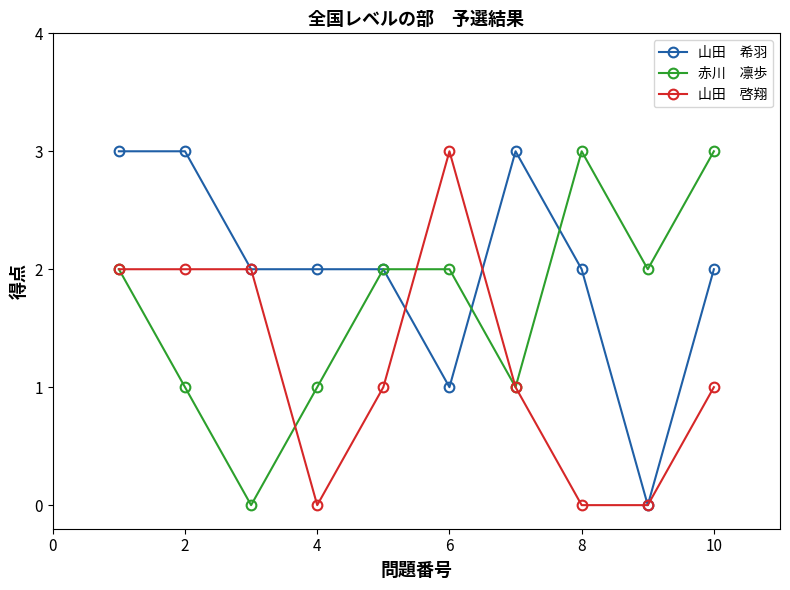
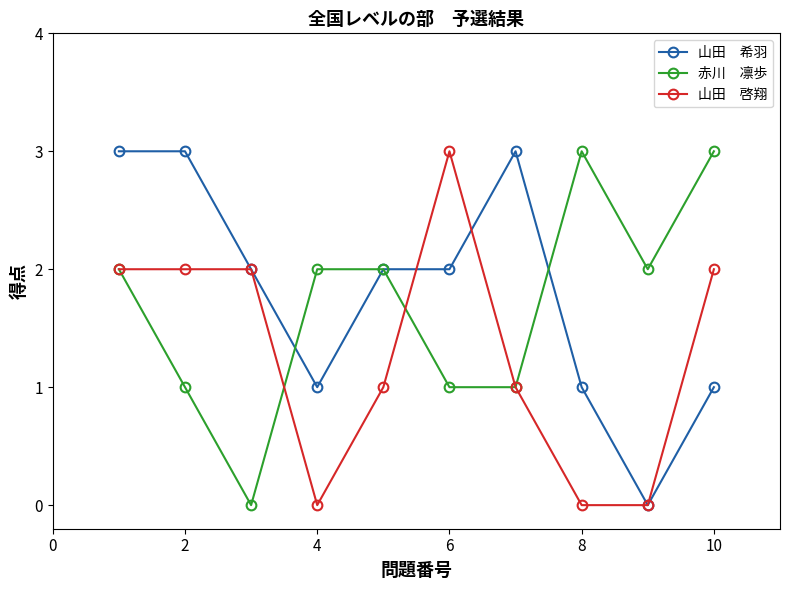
山田 希羽, 4: 2 -> 1
赤川 凛歩, 4: 1 -> 2
山田 希羽, 6: 1 -> 2
赤川 凛歩, 6: 2 -> 1
山田 希羽, 8: 2 -> 1
山田 希羽, 10: 2 -> 1
山田 啓翔, 10: 1 -> 2
